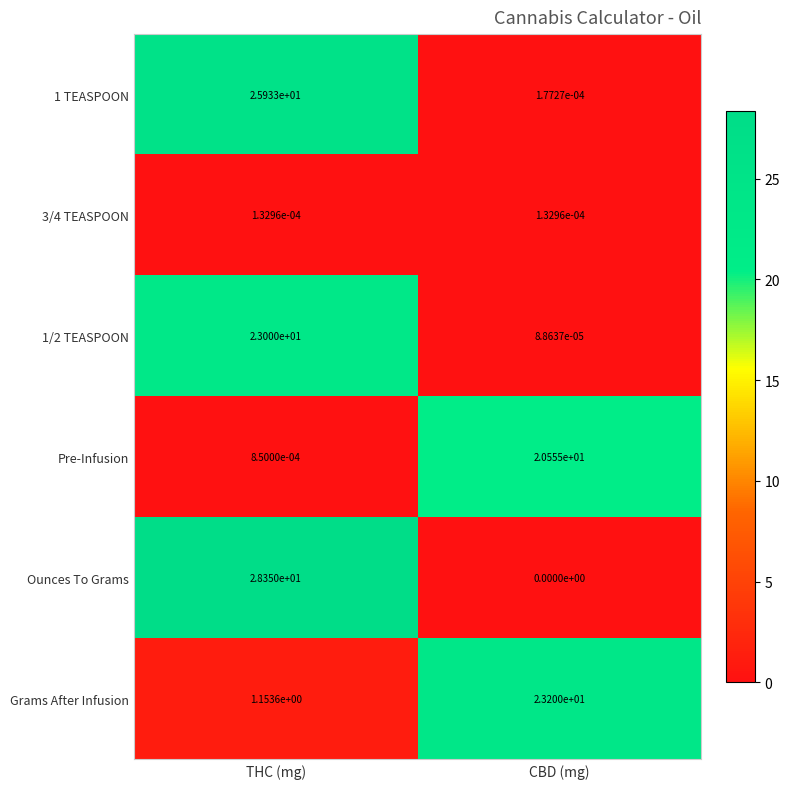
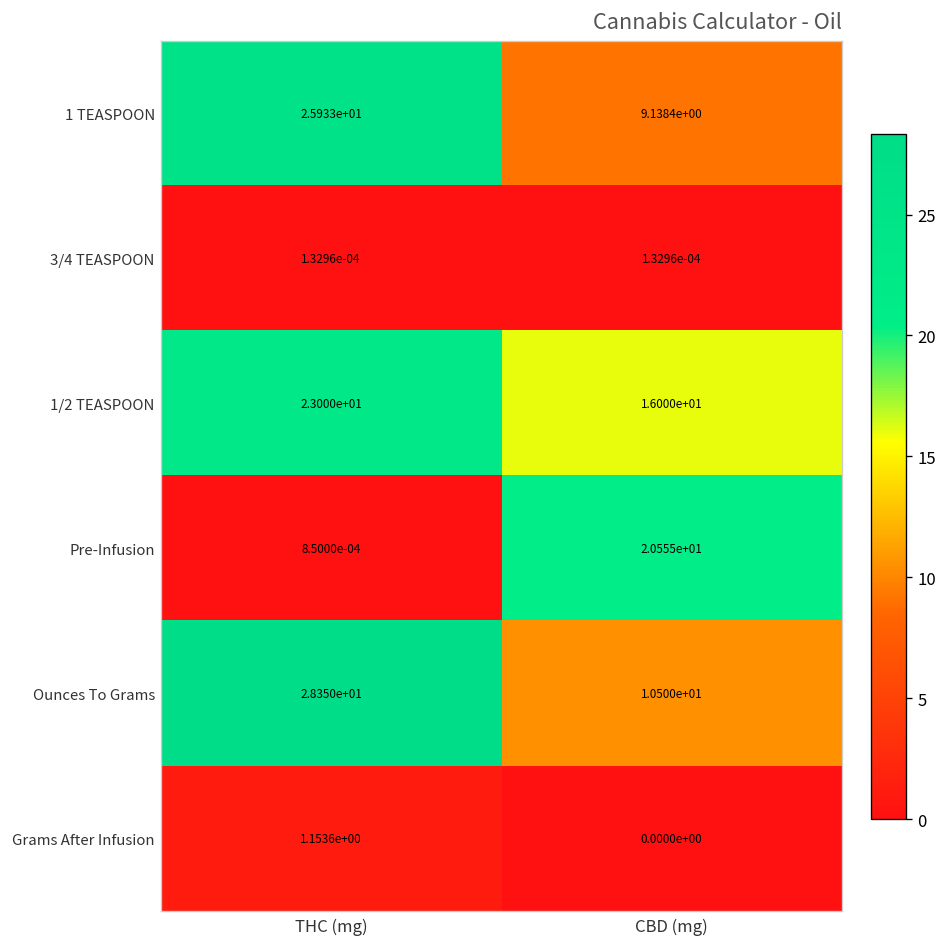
1 TEASPOON, CBD (mg): 1.7727e-04 -> 9.1384e+00
1/2 TEASPOON, CBD (mg): 8.8637e-05 -> 1.6000e+01
Ounces To Grams, CBD (mg): 0.0000e+00 -> 1.0500e+01
Grams After Infusion, CBD (mg): 2.3200e+01 -> 0.0000e+00
